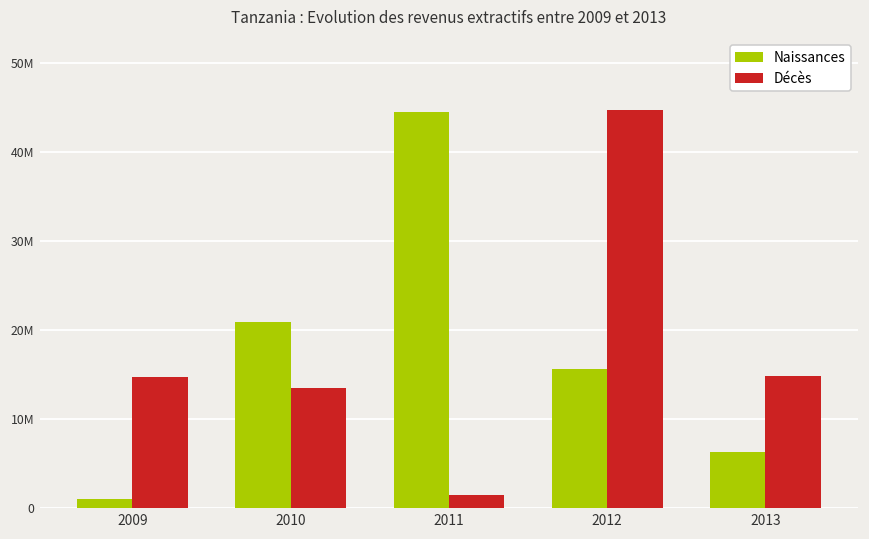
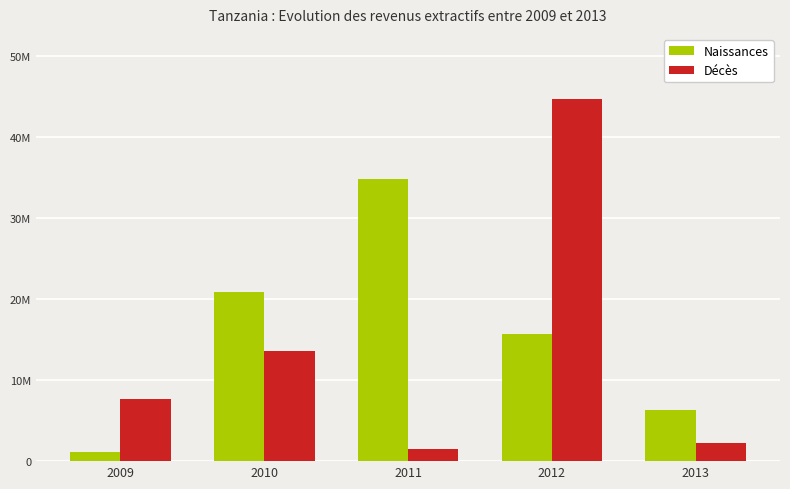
Décès, 2009: 15000000 -> 8000000
Naissances, 2011: 45000000 -> 35000000
Décès, 2013: 15000000 -> 2000000
